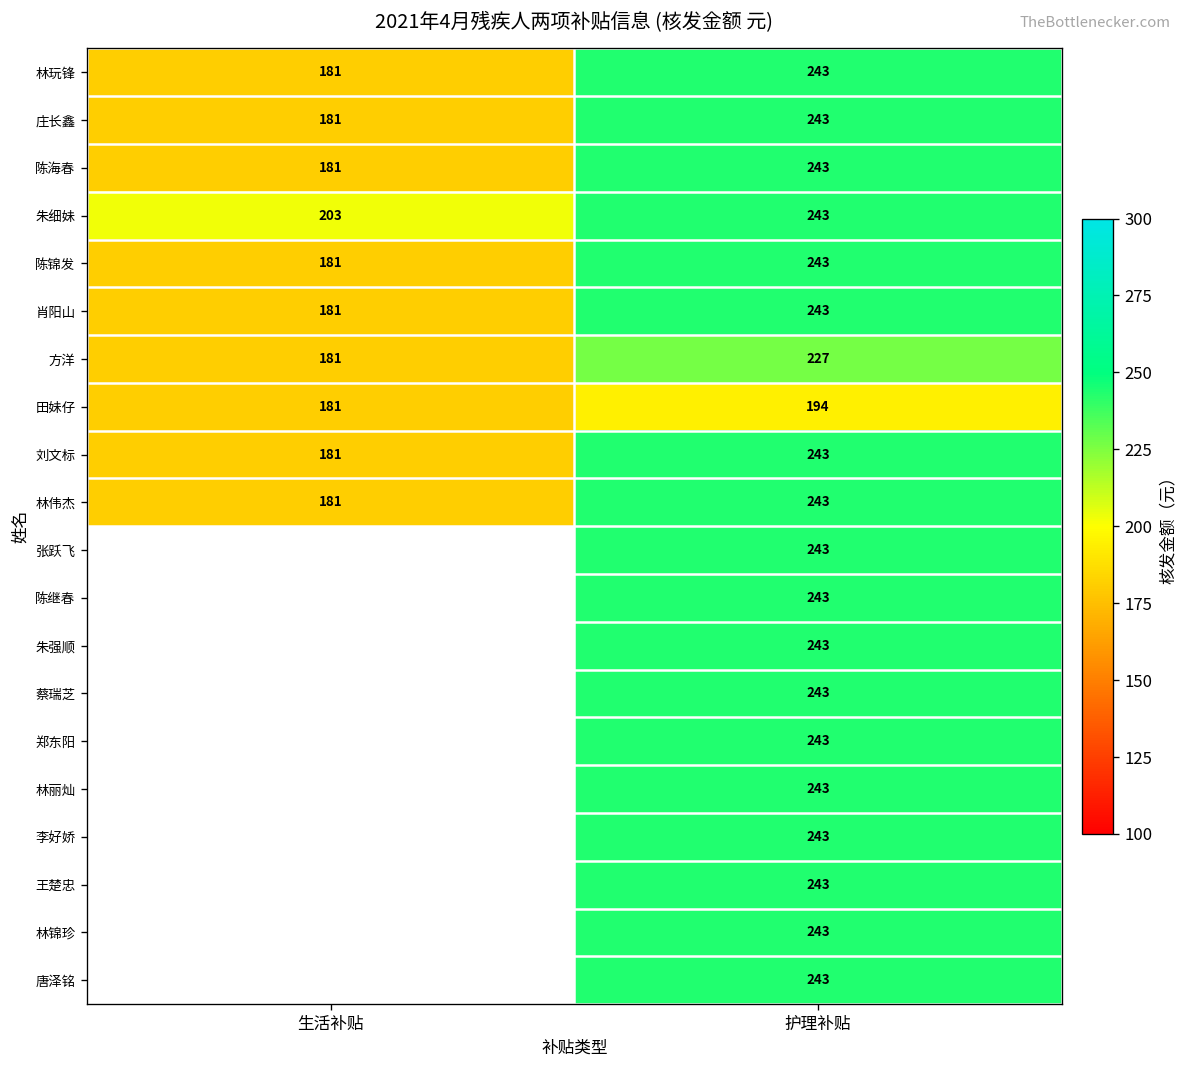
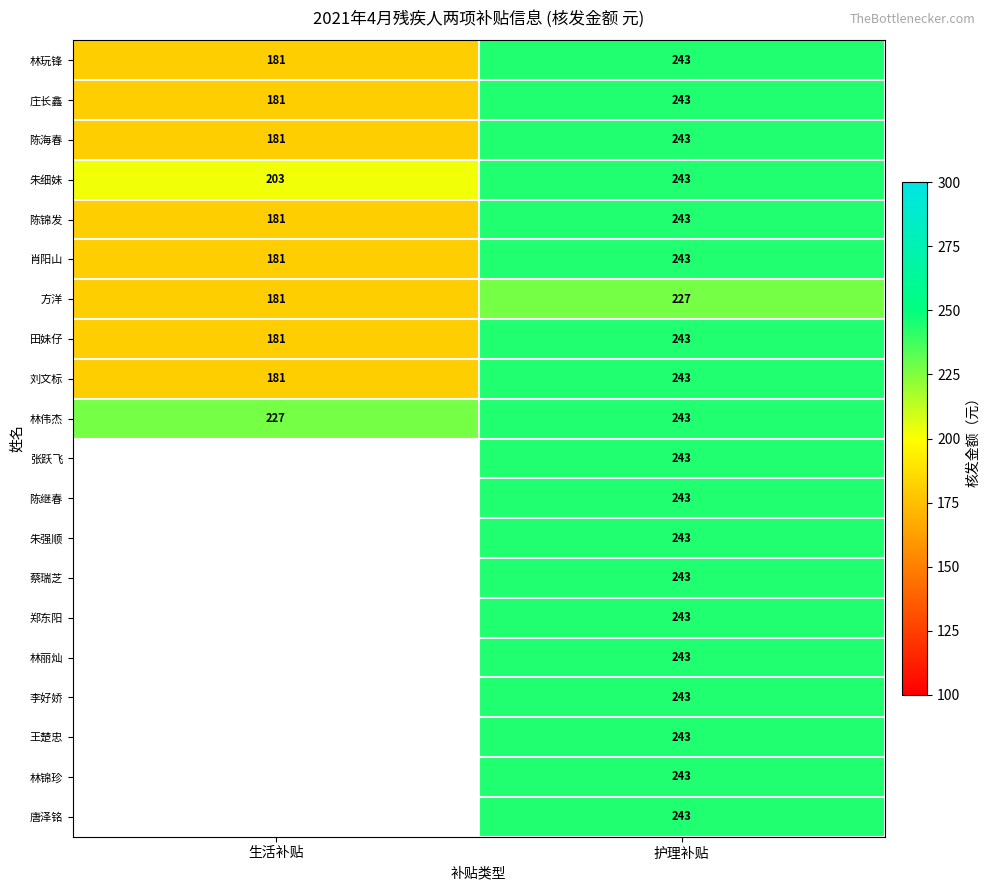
田妹仔, 护理补贴: 194 -> 243
林伟杰, 生活补贴: 181 -> 227
